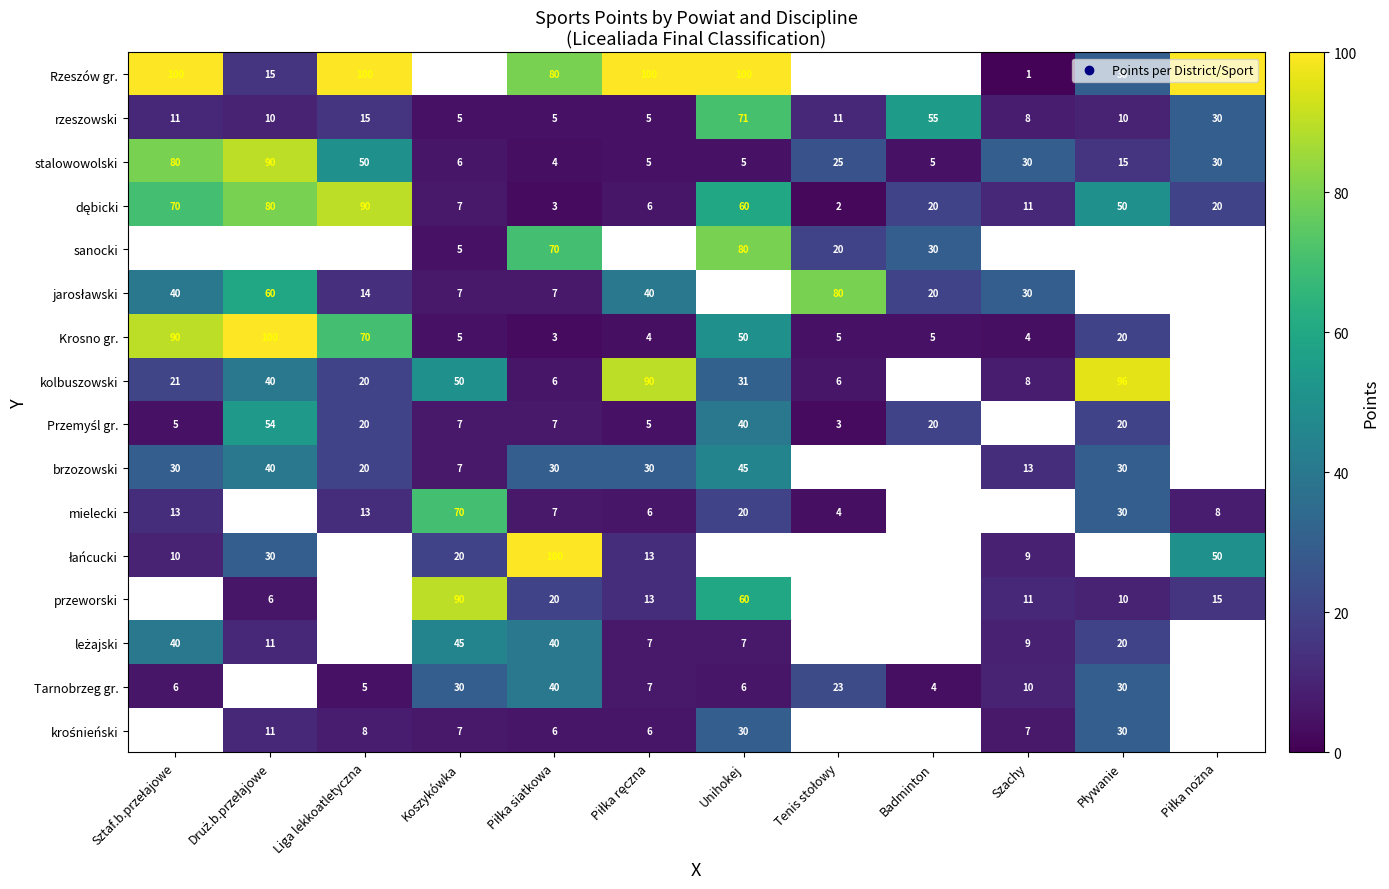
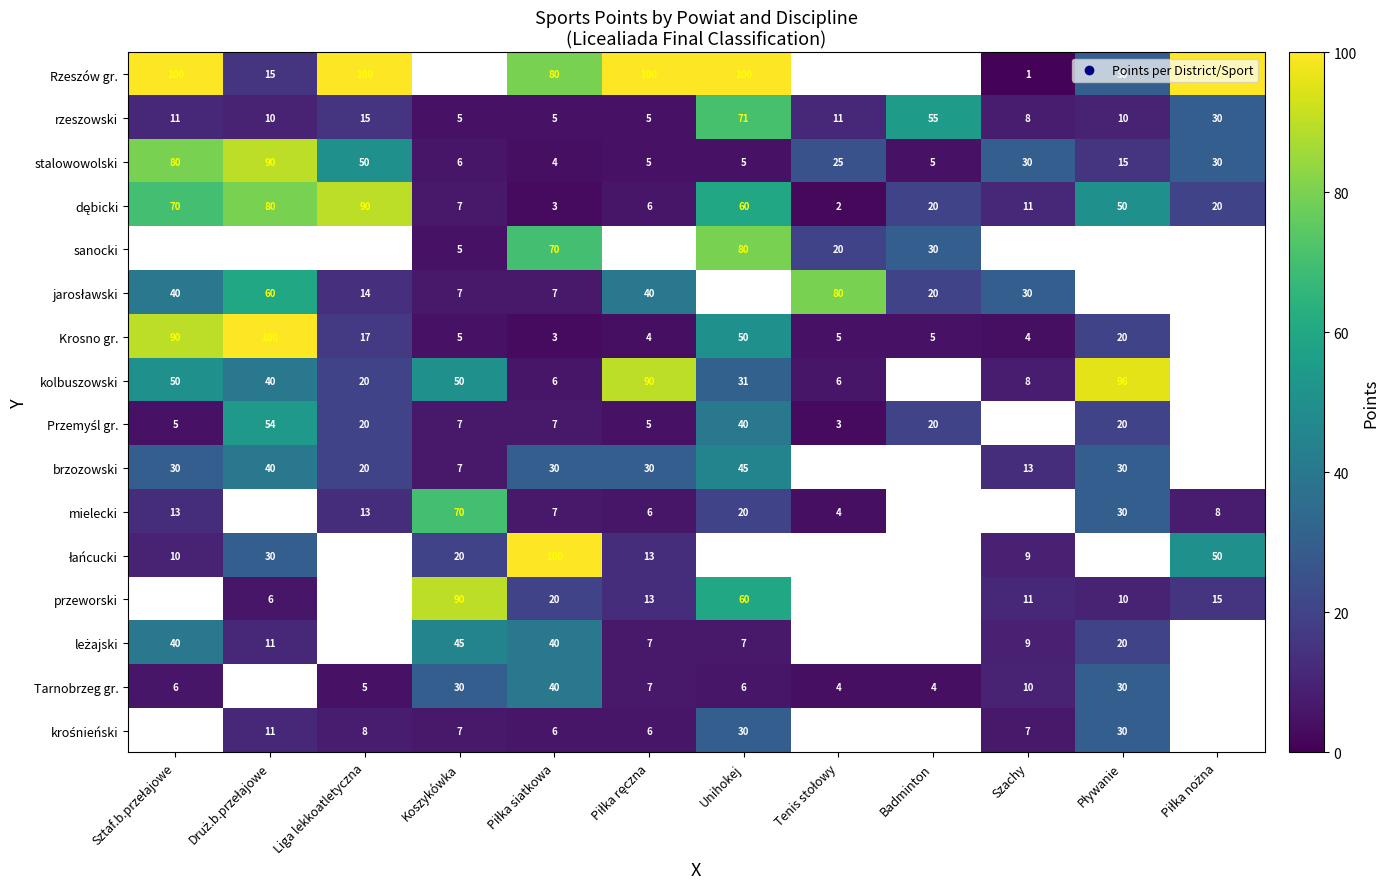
Krosno gr., Liga lekkoatletyczna: 70 -> 17
kolbuszowski, Sztaf.b.przełajowe: 21 -> 50
Tarnobrzeg gr., Tenis stołowy: 23 -> 4
